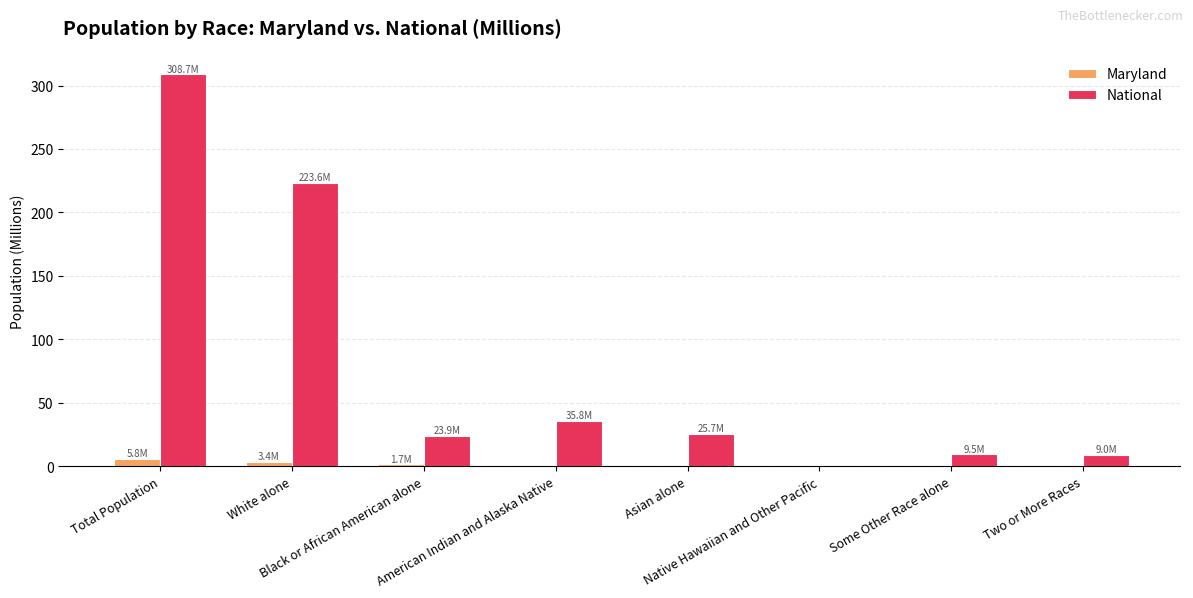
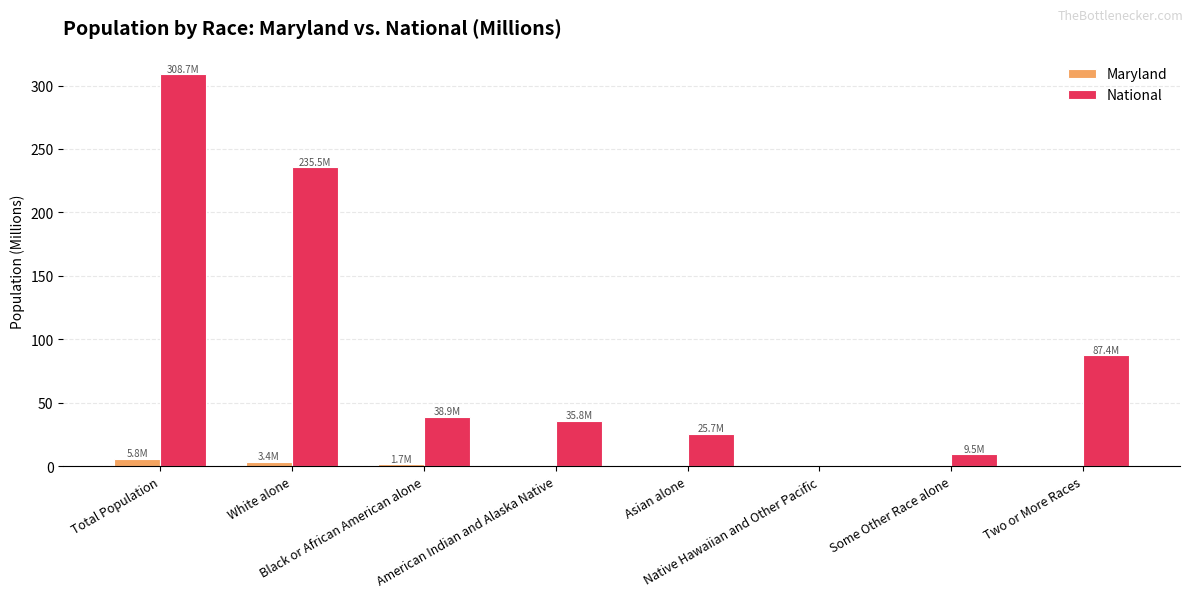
National, White alone: 223.6M -> 235.5M
National, Black or African American alone: 23.9M -> 38.9M
National, Two or More Races: 9.0M -> 87.4M
